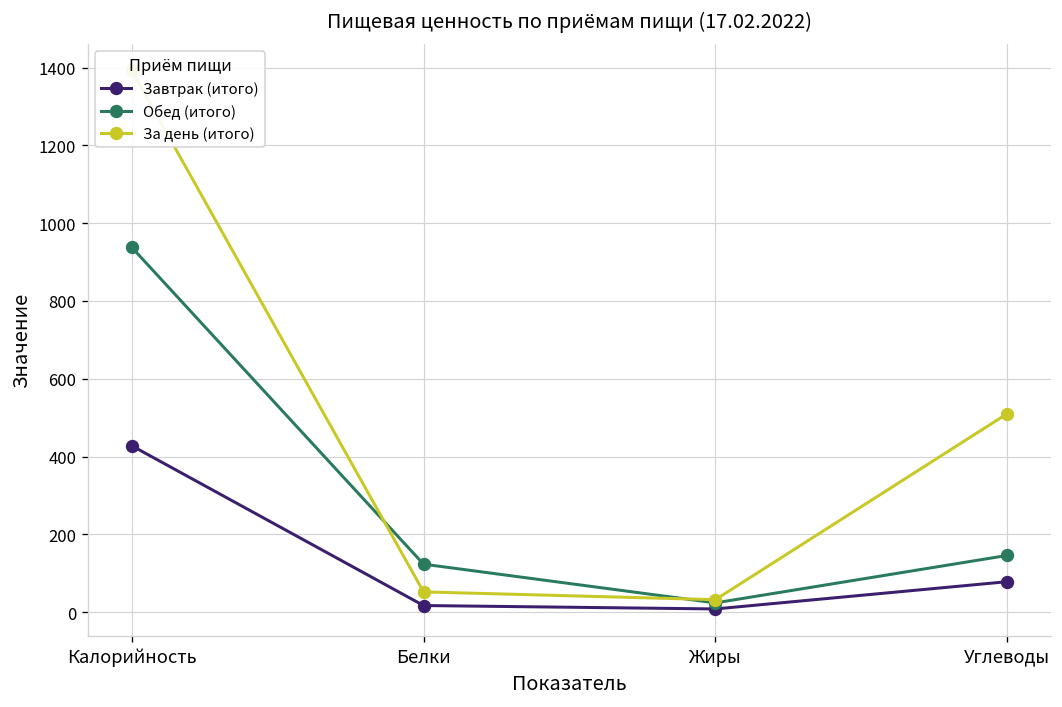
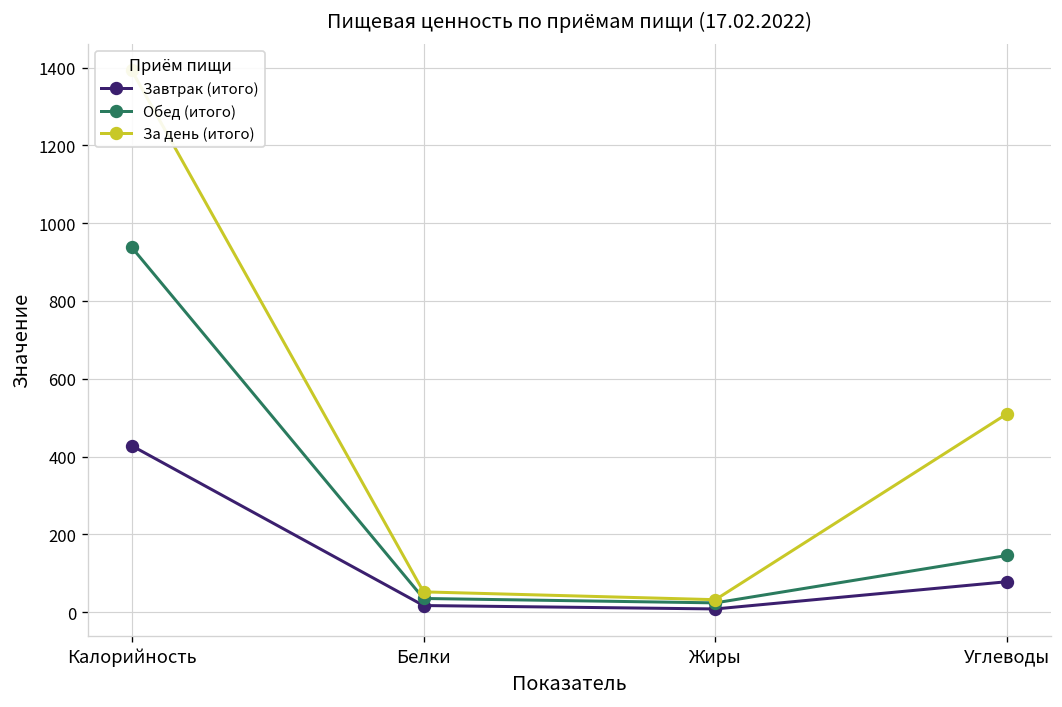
Обед (итого), Белки: 120 -> 40
